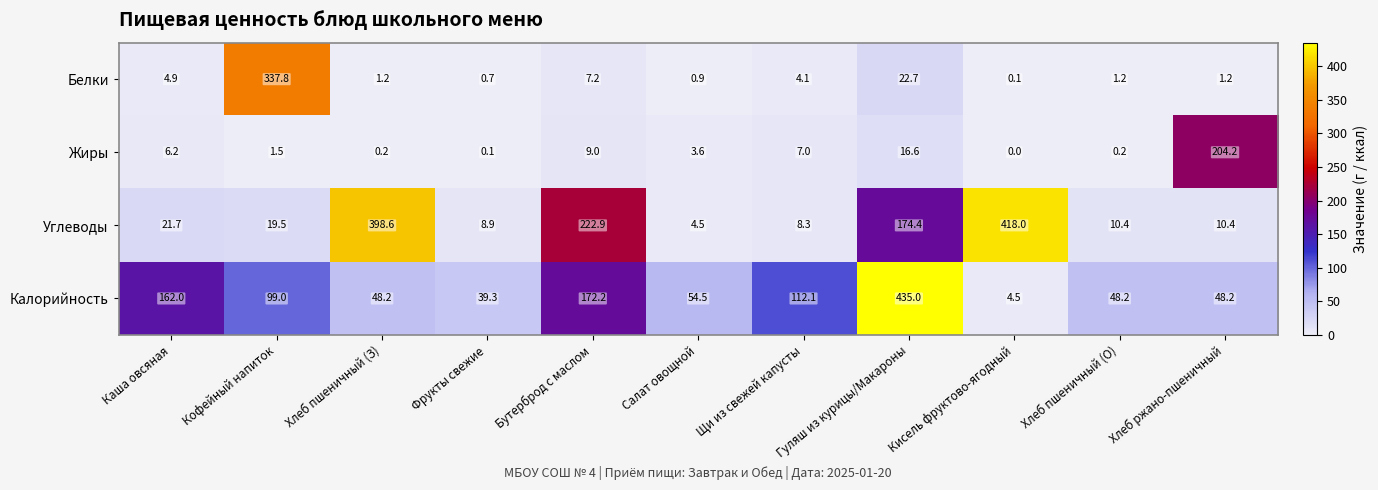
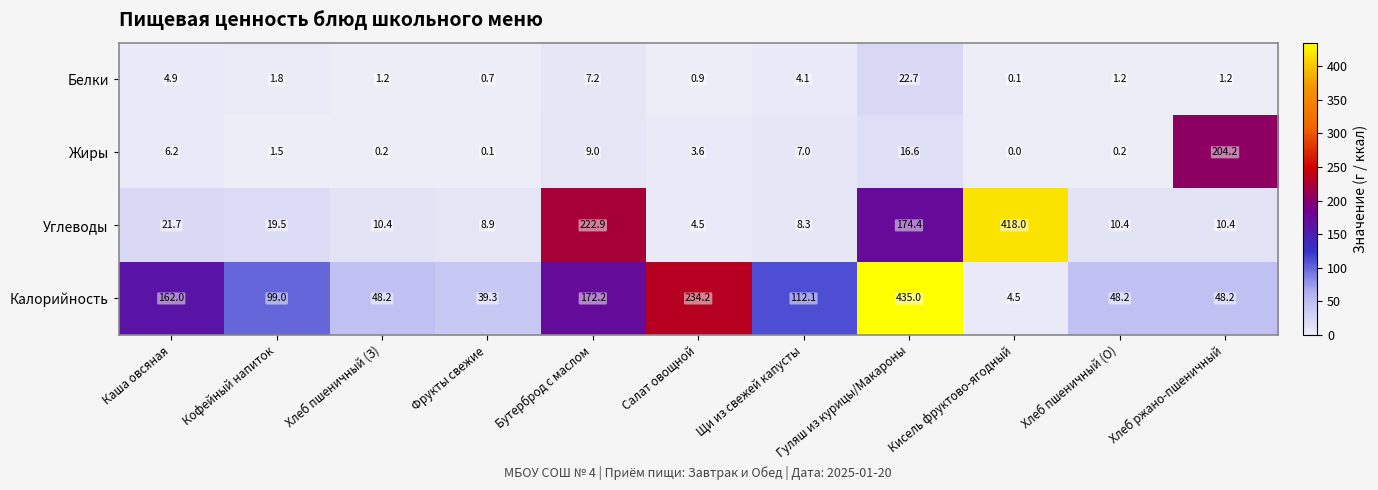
Белки, Кофейный напиток: 337.8 -> 1.8
Углеводы, Хлеб пшеничный (З): 398.6 -> 10.4
Калорийность, Салат овощной: 54.5 -> 234.2
